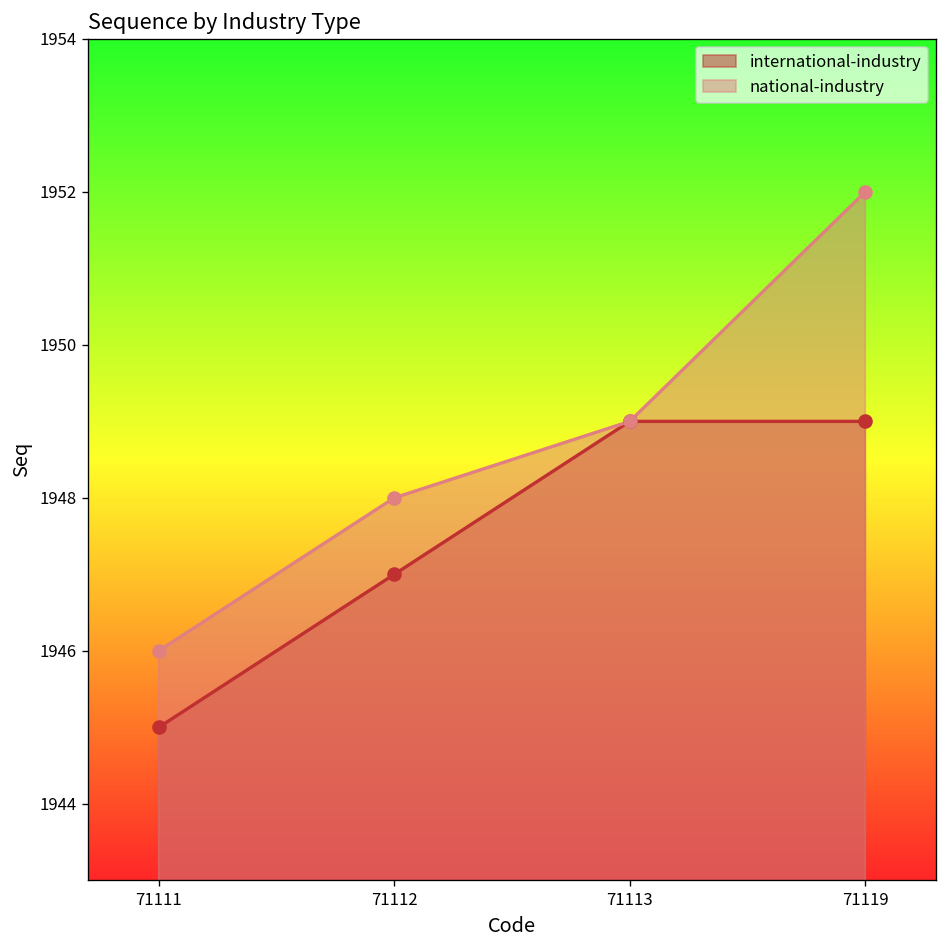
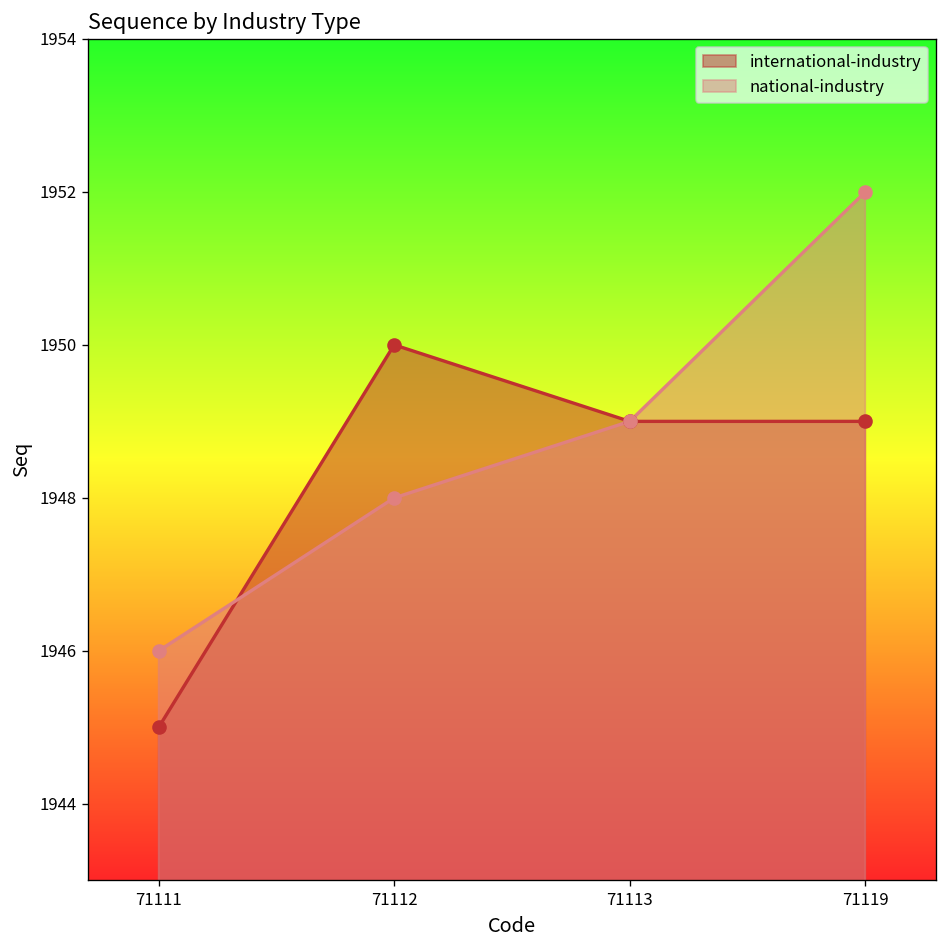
international-industry, 71112: 1947 -> 1950
